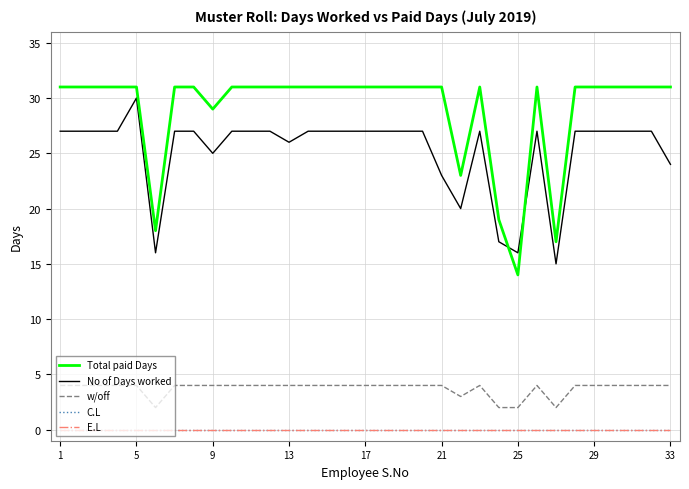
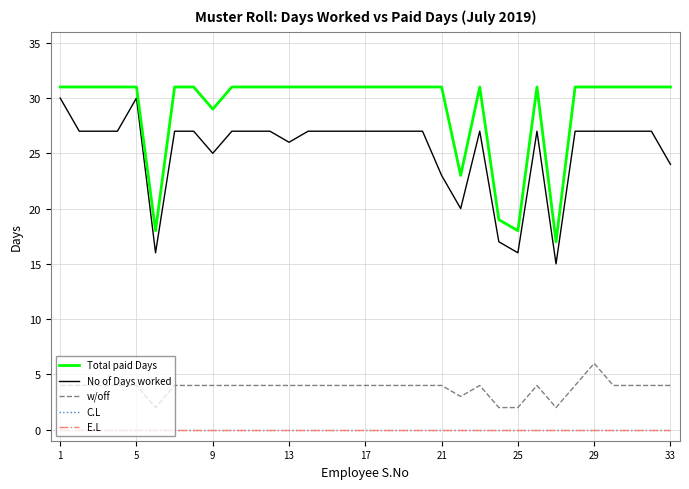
No of Days worked, 1: 27 -> 30
Total paid Days, 25: 14 -> 18
w/off, 29: 4 -> 6
